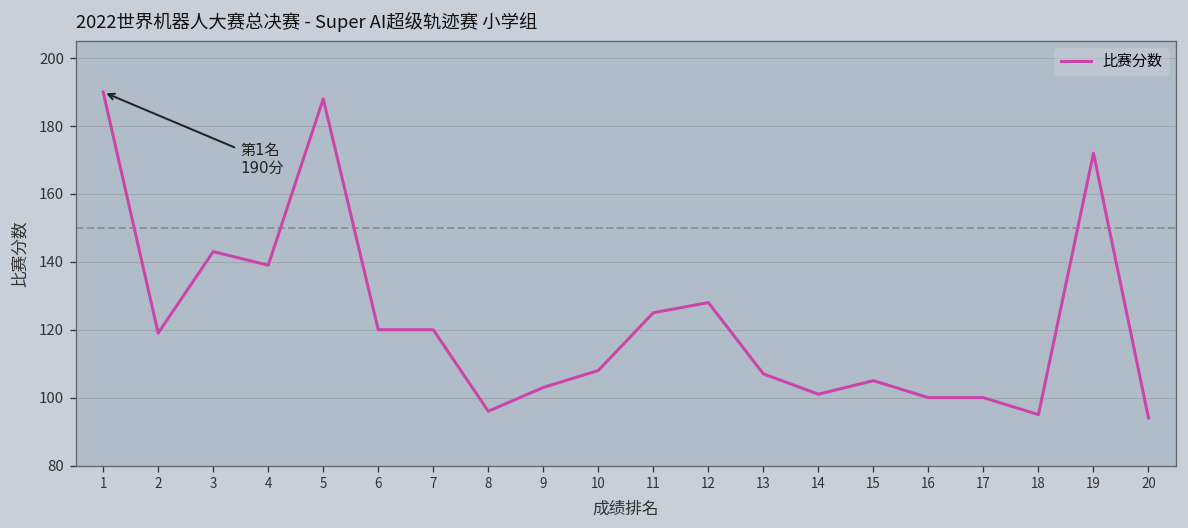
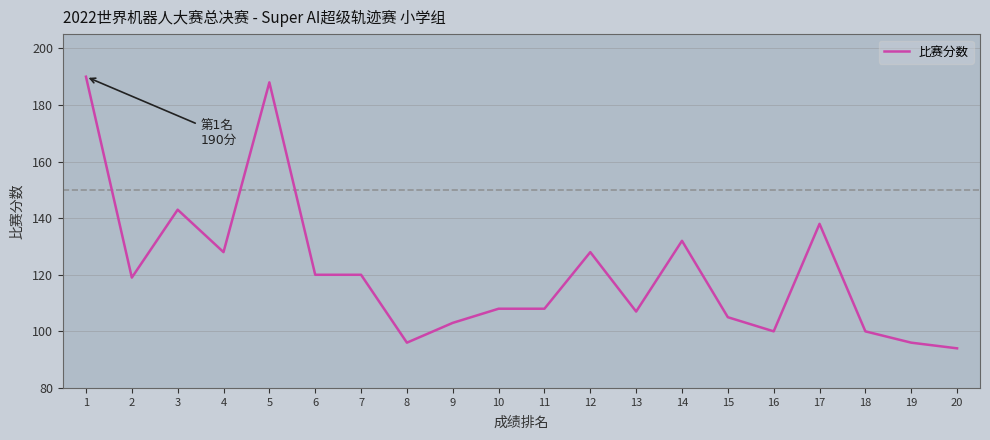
4: 139 -> 128
11: 125 -> 108
14: 101 -> 132
17: 100 -> 138
18: 95 -> 100
19: 172 -> 96
